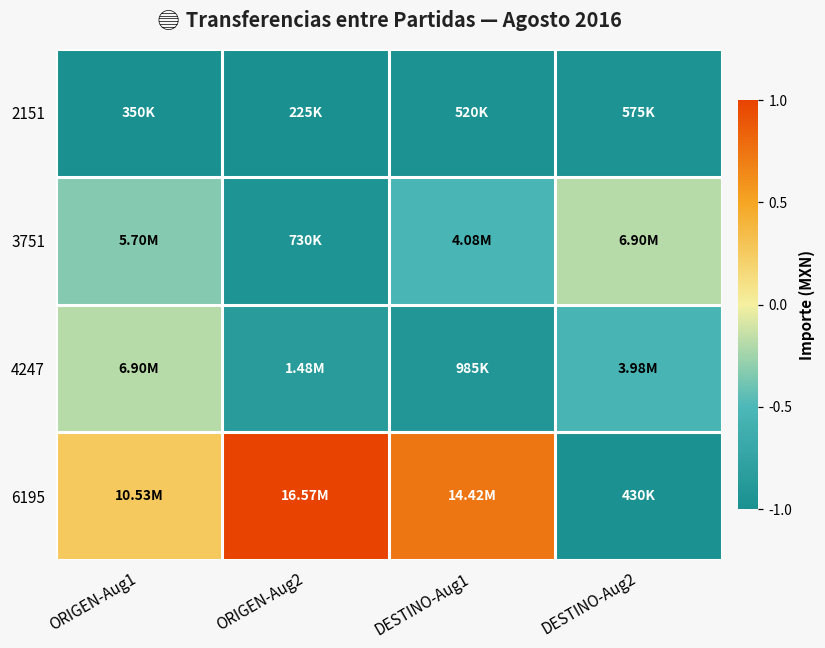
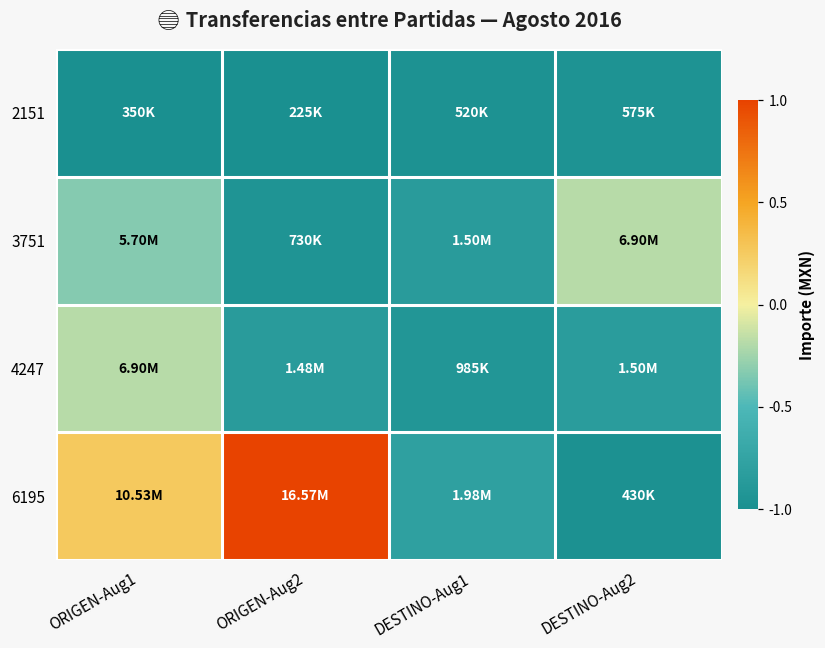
3751, DESTINO-Aug1: 4.08M -> 1.50M
4247, DESTINO-Aug2: 3.98M -> 1.50M
6195, DESTINO-Aug1: 14.42M -> 1.98M
